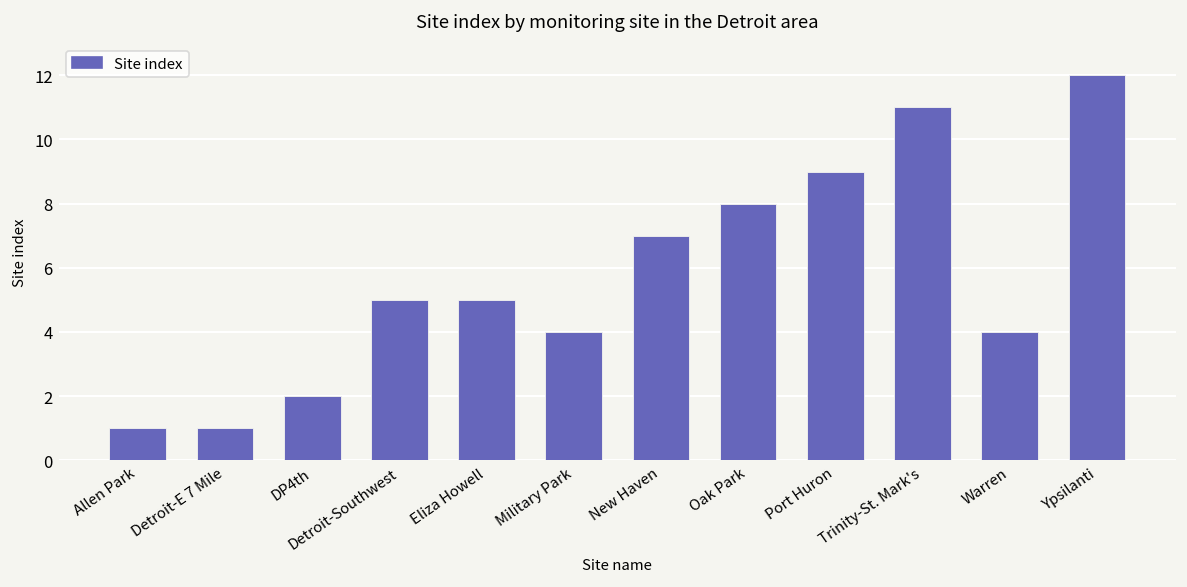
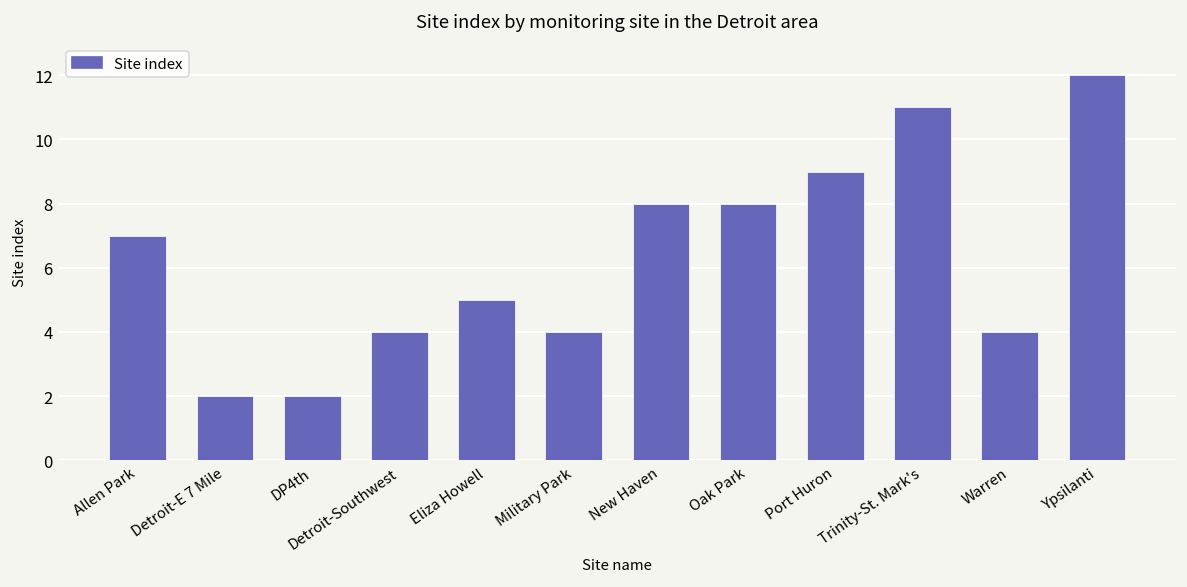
Allen Park: 1 -> 7
Detroit-E 7 Mile: 1 -> 2
Detroit-Southwest: 5 -> 4
New Haven: 7 -> 8
